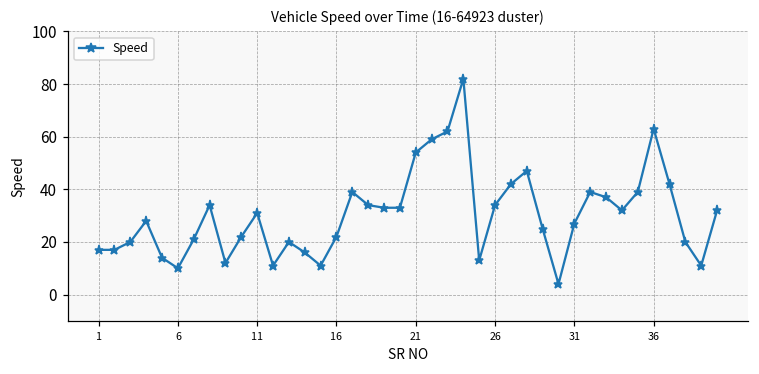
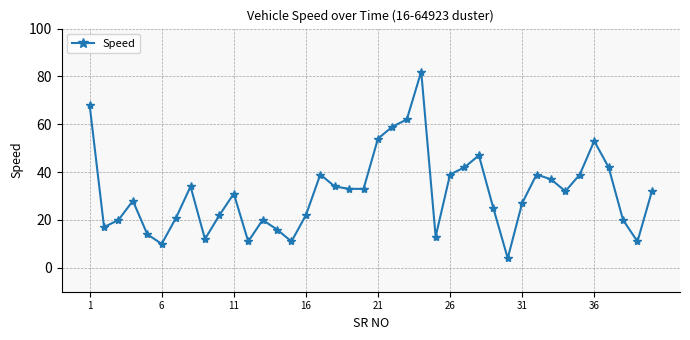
1: 17 -> 68
26: 34 -> 39
36: 63 -> 53
